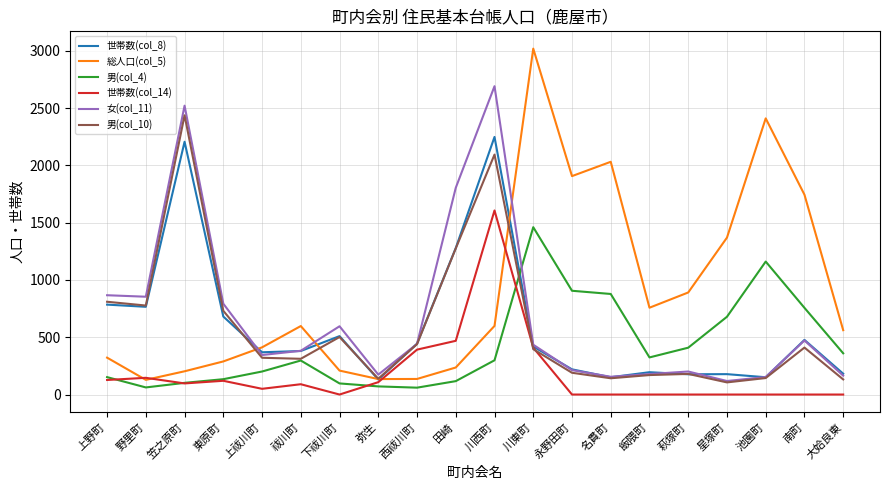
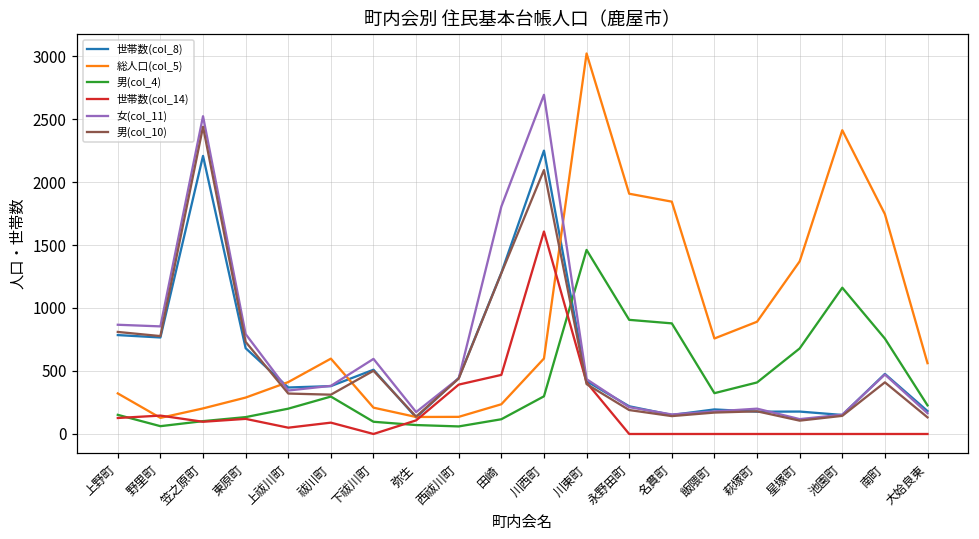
総人口(col_5), 名貫町: 2030 -> 1840
男(col_4), 大姶良東: 360 -> 230
